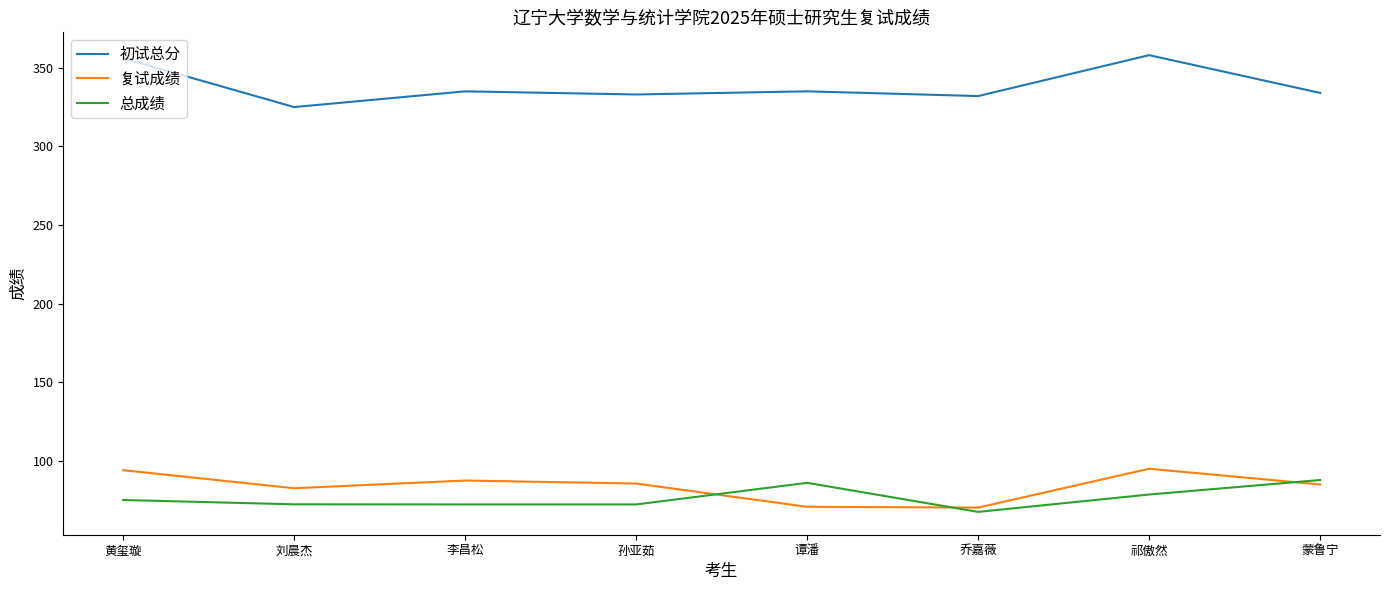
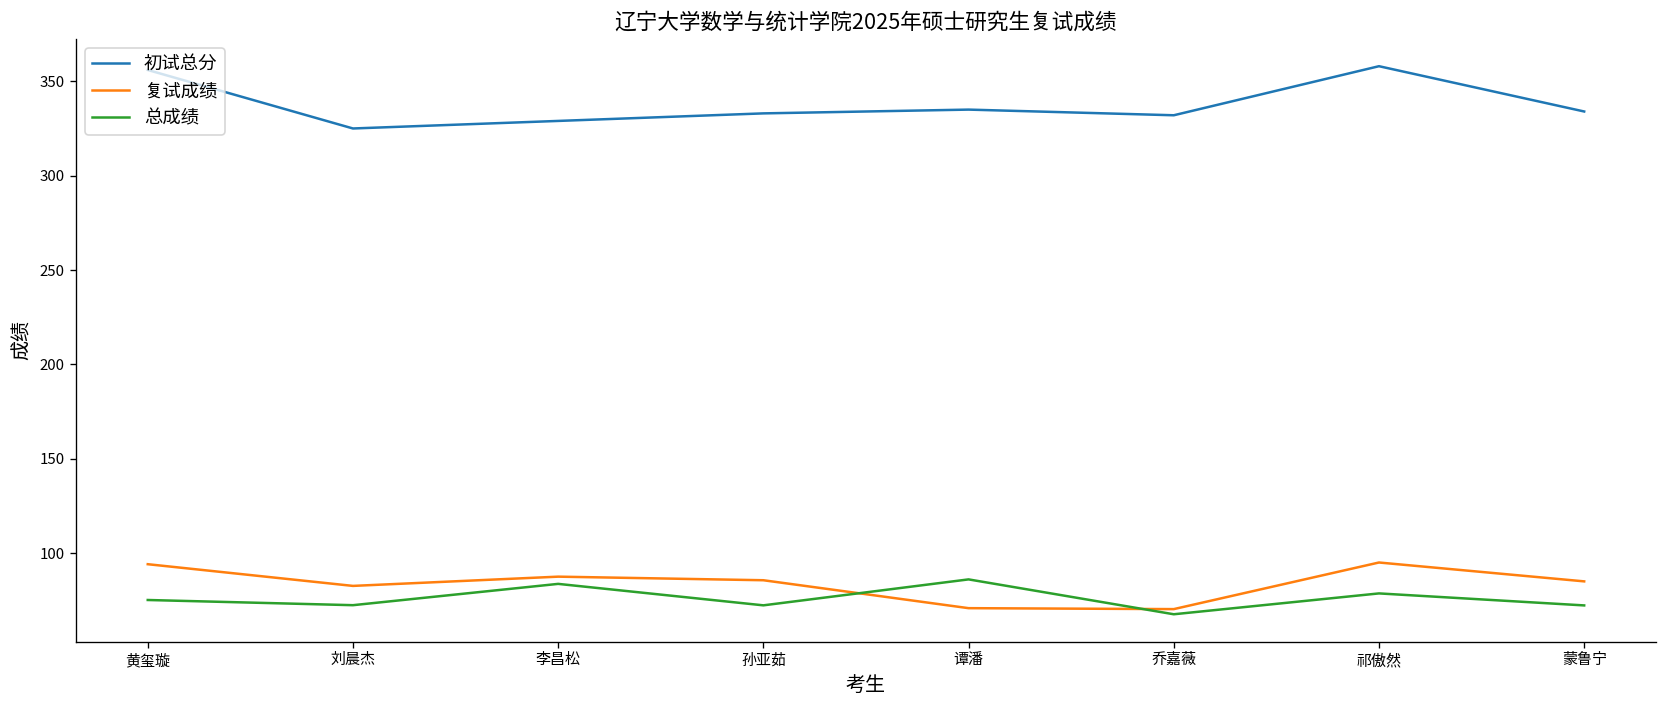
初试总分, 李昌松: 335 -> 329
总成绩, 李昌松: 72 -> 84
总成绩, 蒙鲁宁: 88 -> 72
